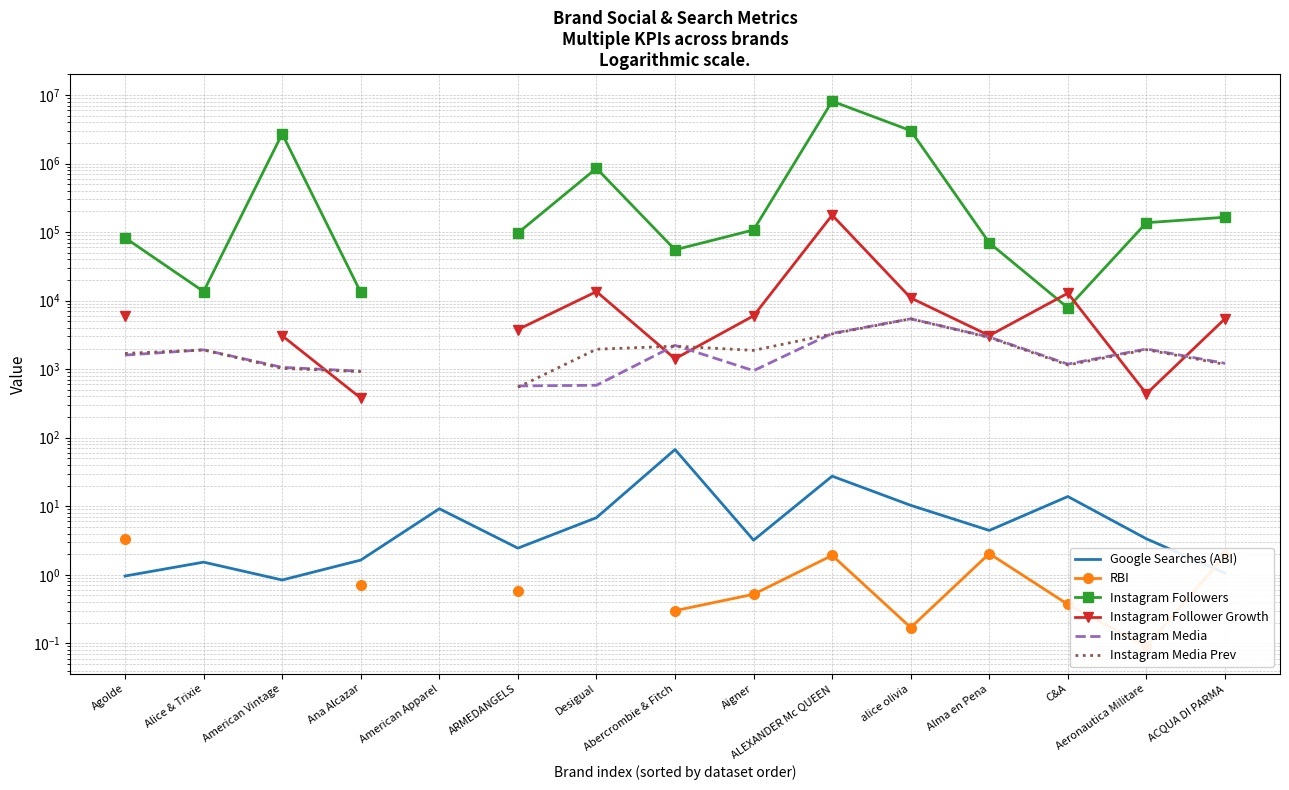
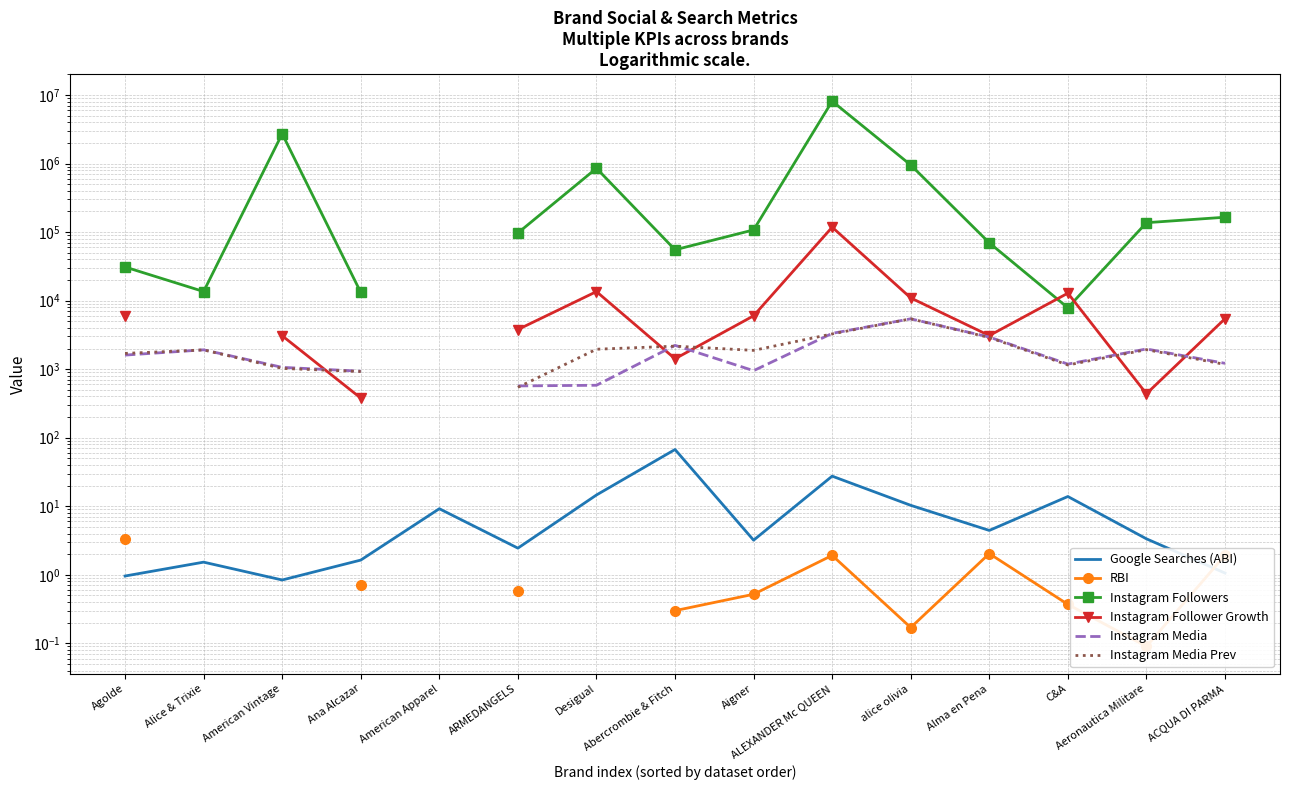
Instagram Followers, Agolde: 80000 -> 30000
Google Searches (ABI), Desigual: 7 -> 15
Instagram Follower Growth, ALEXANDER Mc QUEEN: 180000 -> 120000
Instagram Followers, alice olivia: 3000000 -> 1000000
